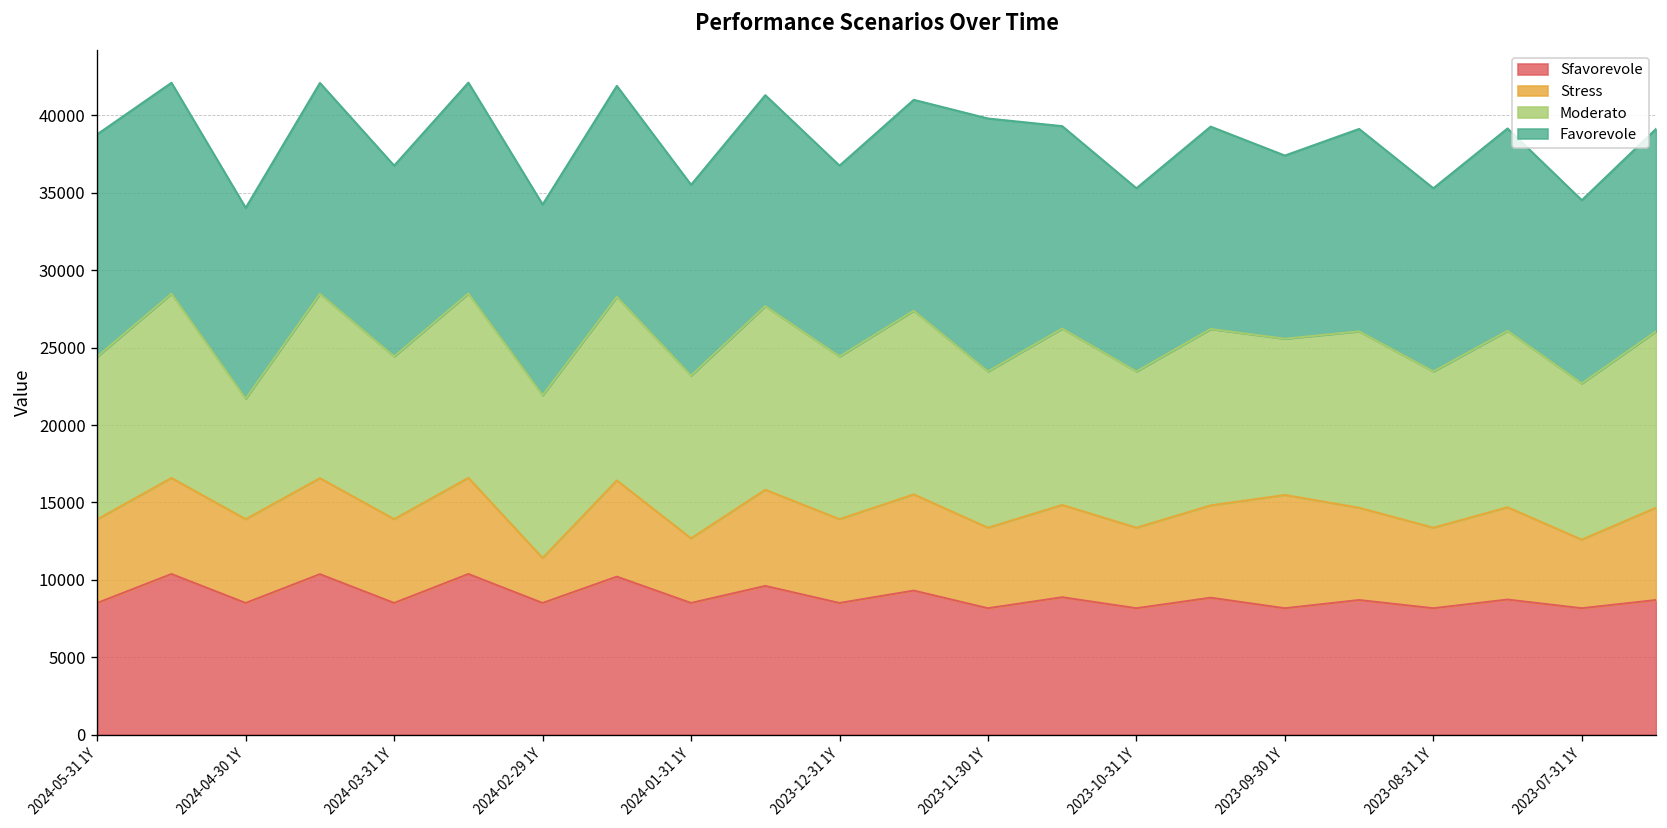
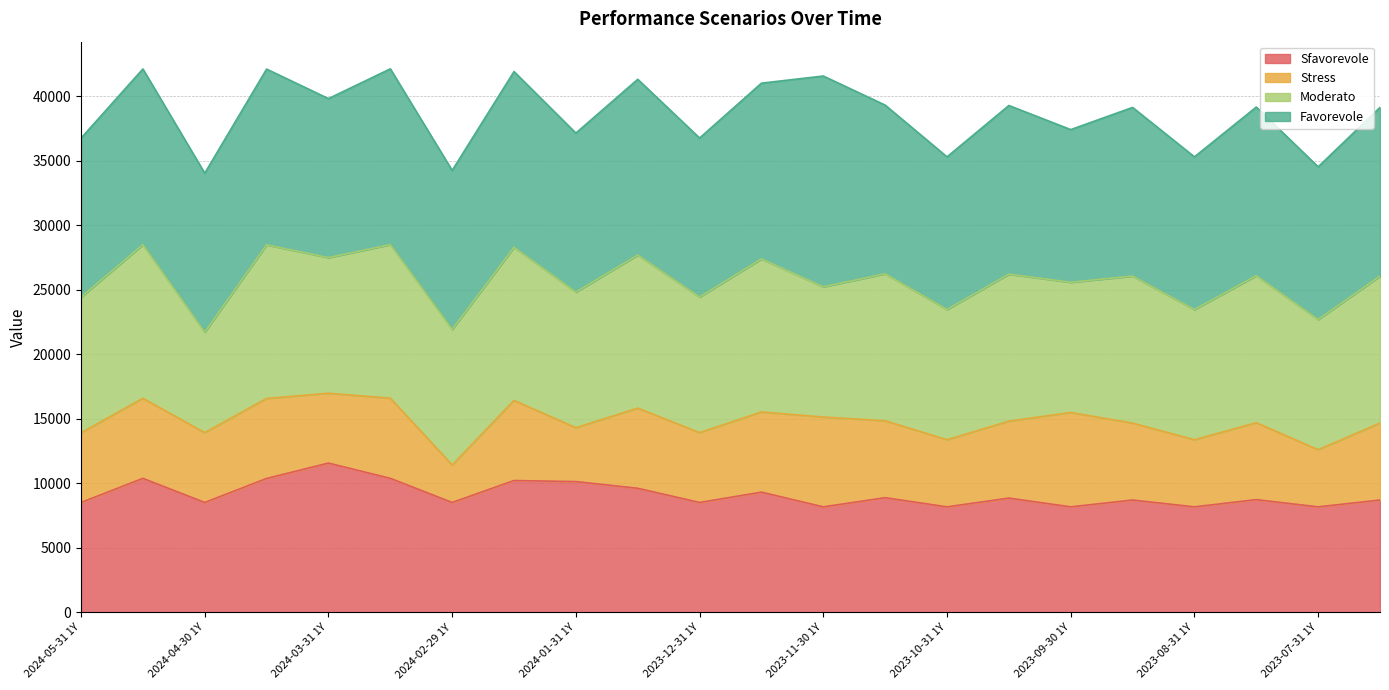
Favorevole, 2024-05-31 1Y: 14400 -> 12300
Sfavorevole, 2024-03-31 1Y: 8500 -> 11600
Sfavorevole, 2024-01-31 1Y: 8500 -> 10100
Stress, 2023-11-30 1Y: 5200 -> 7000
